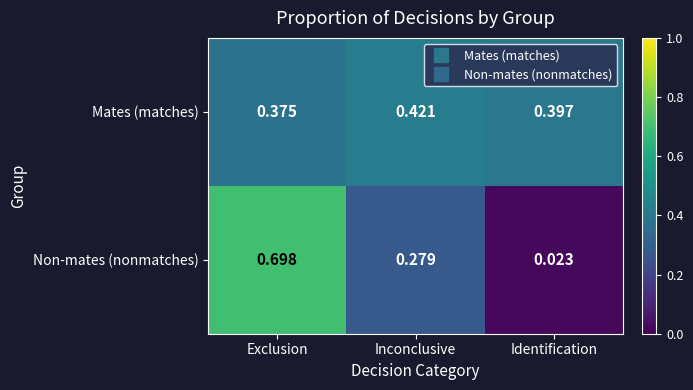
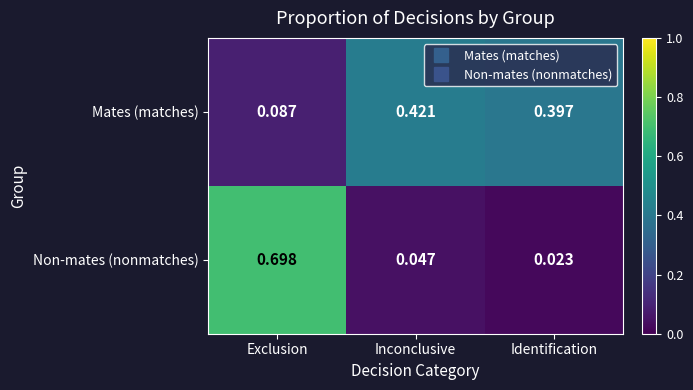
Mates (matches), Exclusion: 0.375 -> 0.087
Non-mates (nonmatches), Inconclusive: 0.279 -> 0.047
